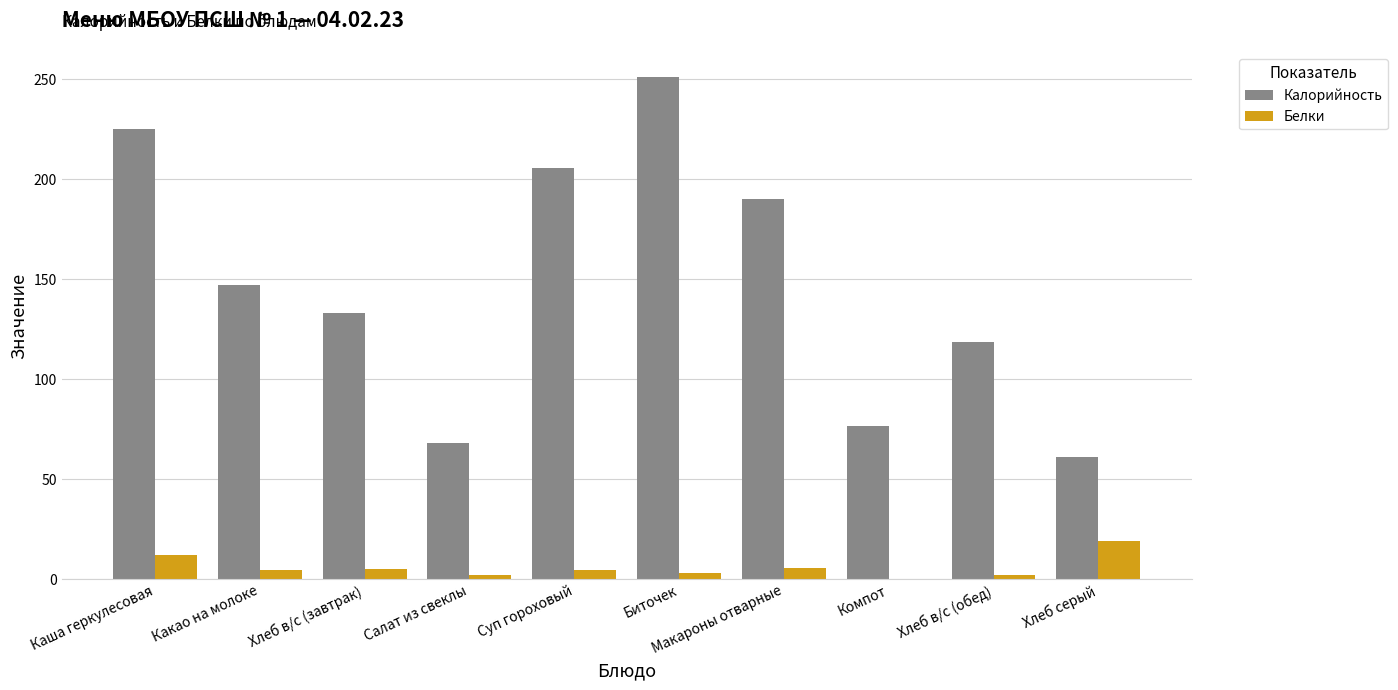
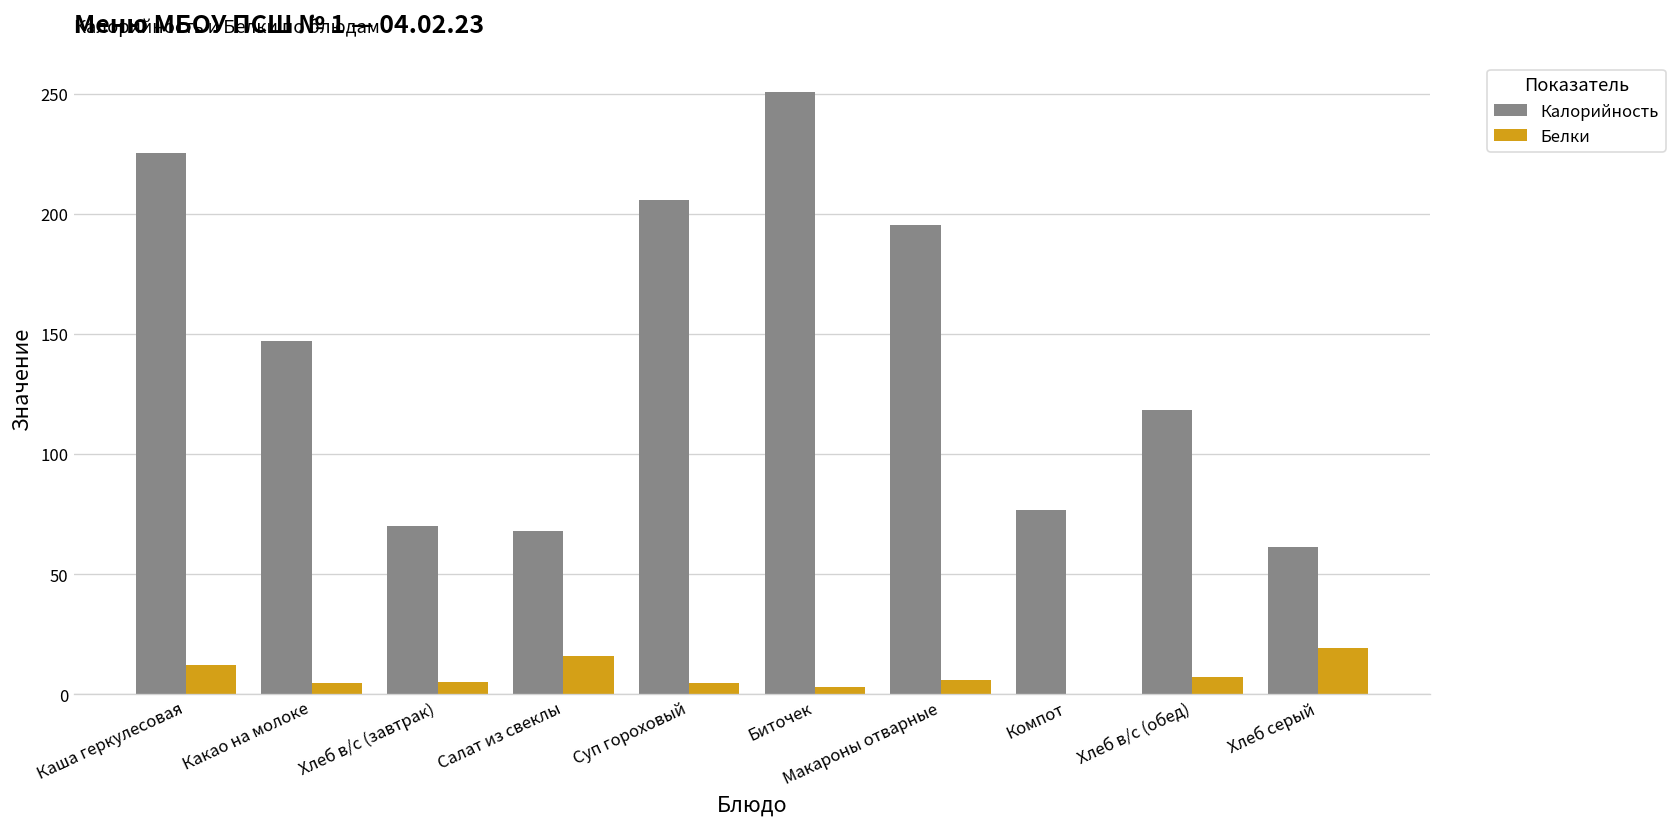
Калорийность, Хлеб в/с (завтрак): 133 -> 70
Белки, Салат из свеклы: 2 -> 16
Калорийность, Макароны отварные: 190 -> 196
Белки, Хлеб в/с (обед): 2 -> 7
